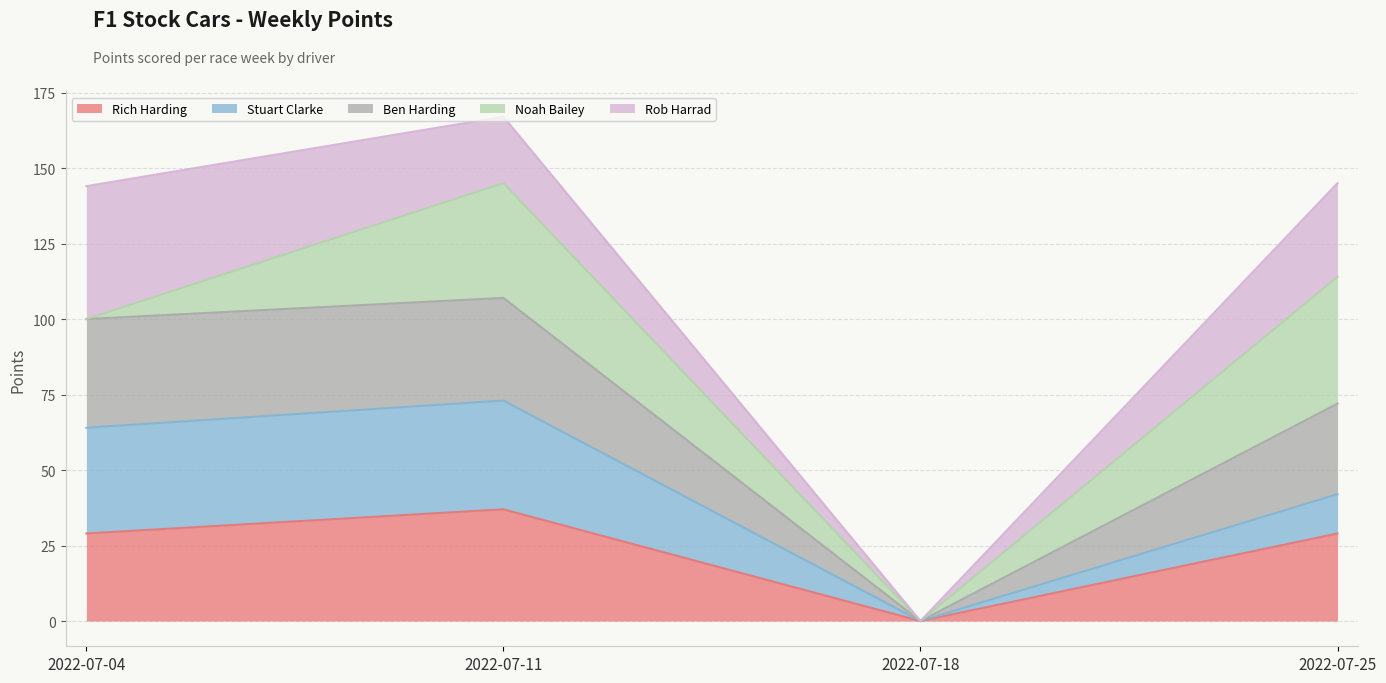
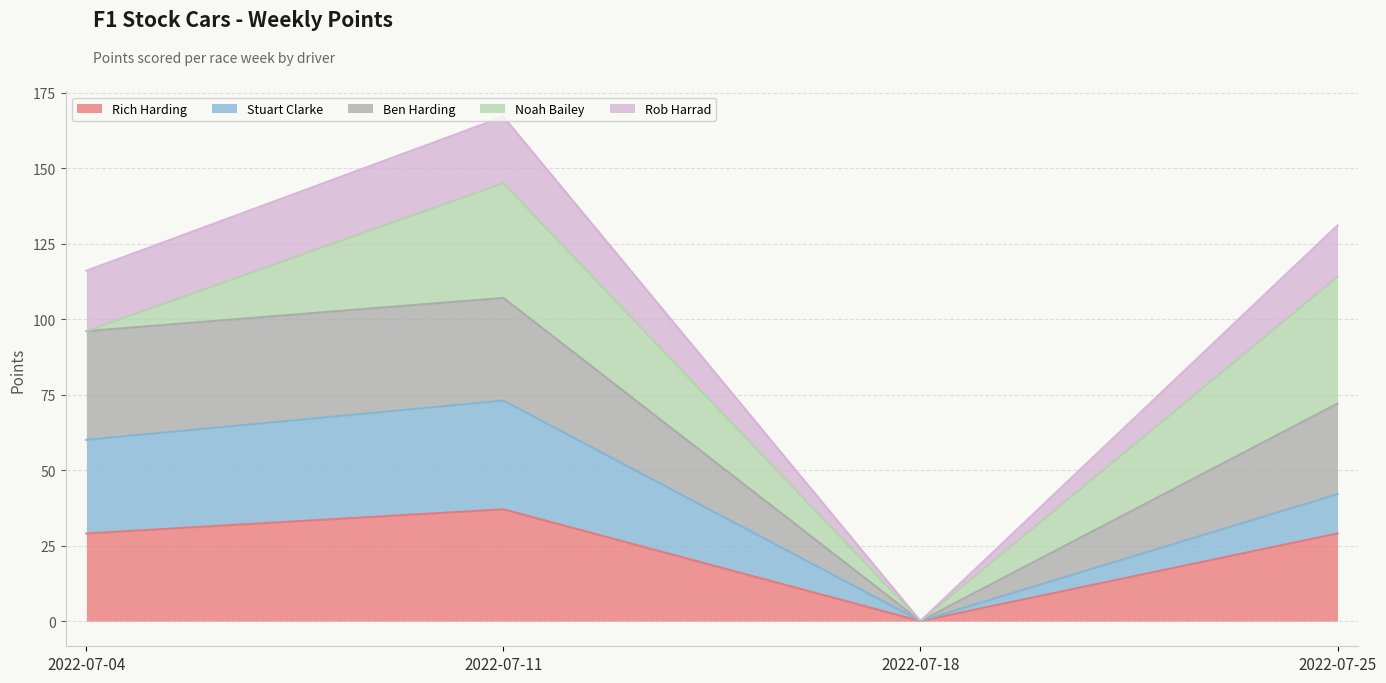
Stuart Clarke, 2022-07-04: 35 -> 31
Rob Harrad, 2022-07-04: 44 -> 20
Rob Harrad, 2022-07-25: 31 -> 17
